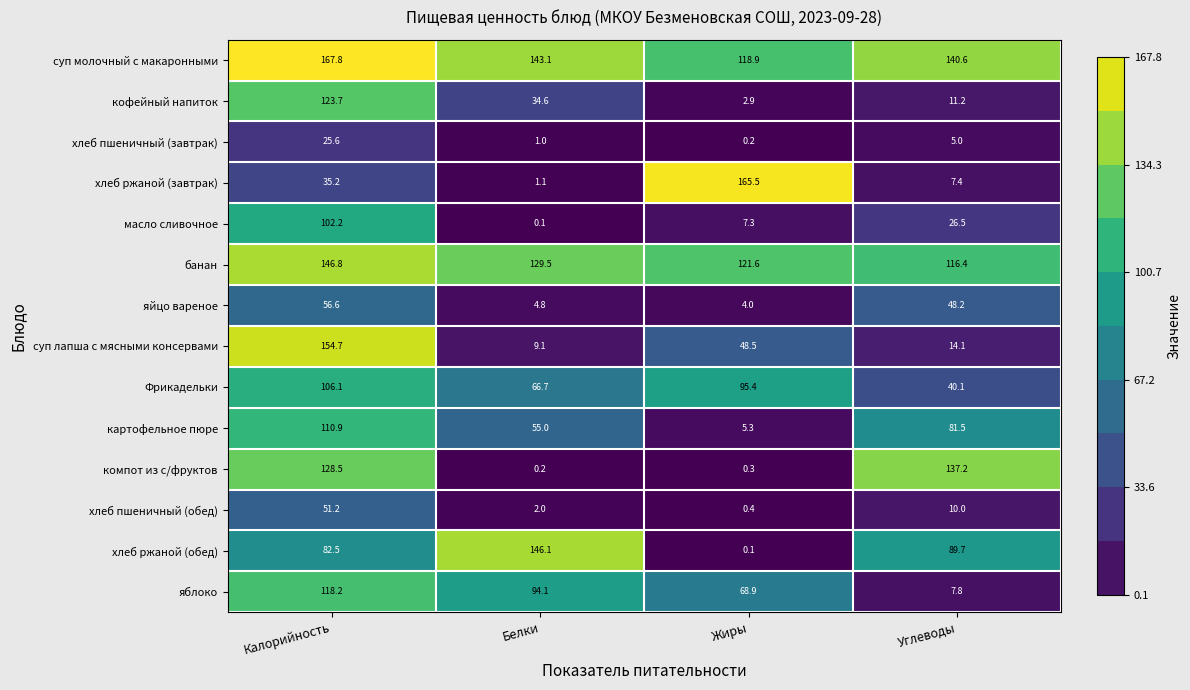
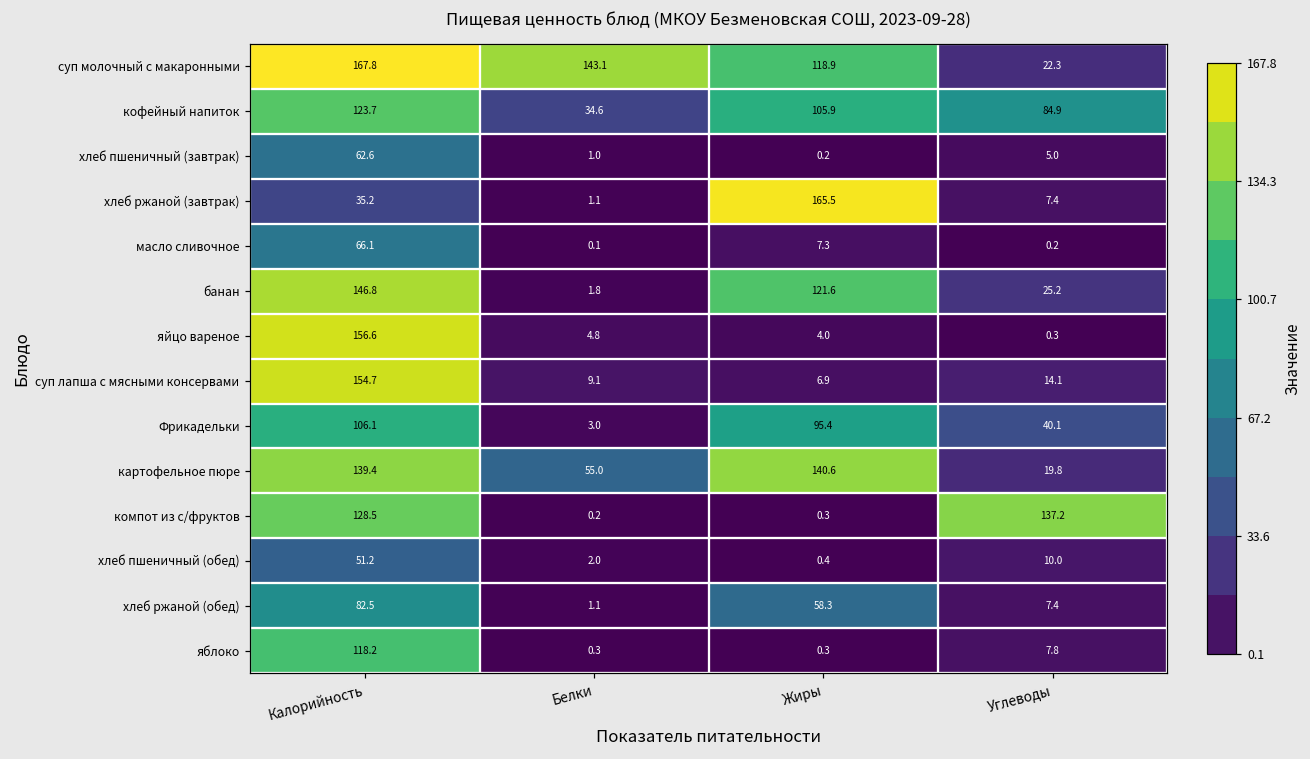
суп молочный с макаронными, Углеводы: 140.6 -> 22.3
кофейный напиток, Жиры: 2.9 -> 105.9
кофейный напиток, Углеводы: 11.2 -> 84.9
хлеб пшеничный (завтрак), Калорийность: 25.6 -> 62.6
масло сливочное, Калорийность: 102.2 -> 66.1
масло сливочное, Углеводы: 26.5 -> 0.2
банан, Белки: 129.5 -> 1.8
банан, Углеводы: 116.4 -> 25.2
яйцо вареное, Калорийность: 56.6 -> 156.6
яйцо вареное, Углеводы: 48.2 -> 0.3
суп лапша с мясными консервами, Жиры: 48.5 -> 6.9
Фрикадельки, Белки: 66.7 -> 3.0
картофельное пюре, Калорийность: 110.9 -> 139.4
картофельное пюре, Жиры: 5.3 -> 140.6
картофельное пюре, Углеводы: 81.5 -> 19.8
хлеб ржаной (обед), Белки: 146.1 -> 1.1
хлеб ржаной (обед), Жиры: 0.1 -> 58.3
хлеб ржаной (обед), Углеводы: 89.7 -> 7.4
яблоко, Белки: 94.1 -> 0.3
яблоко, Жиры: 68.9 -> 0.3
